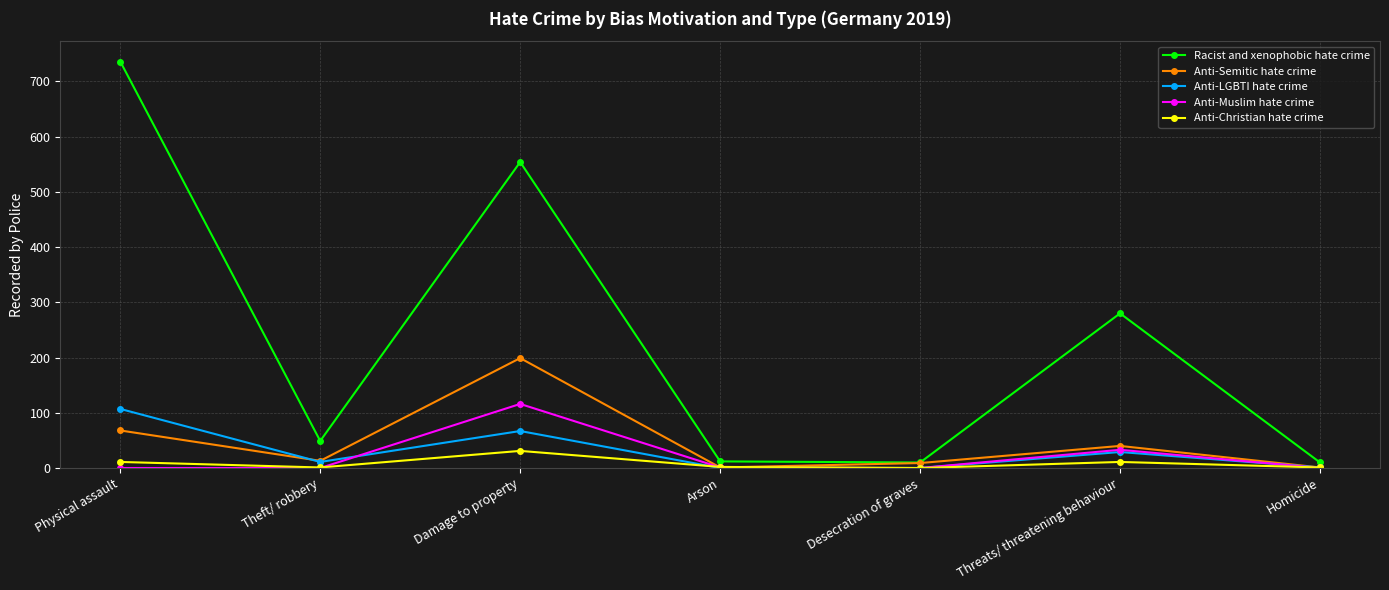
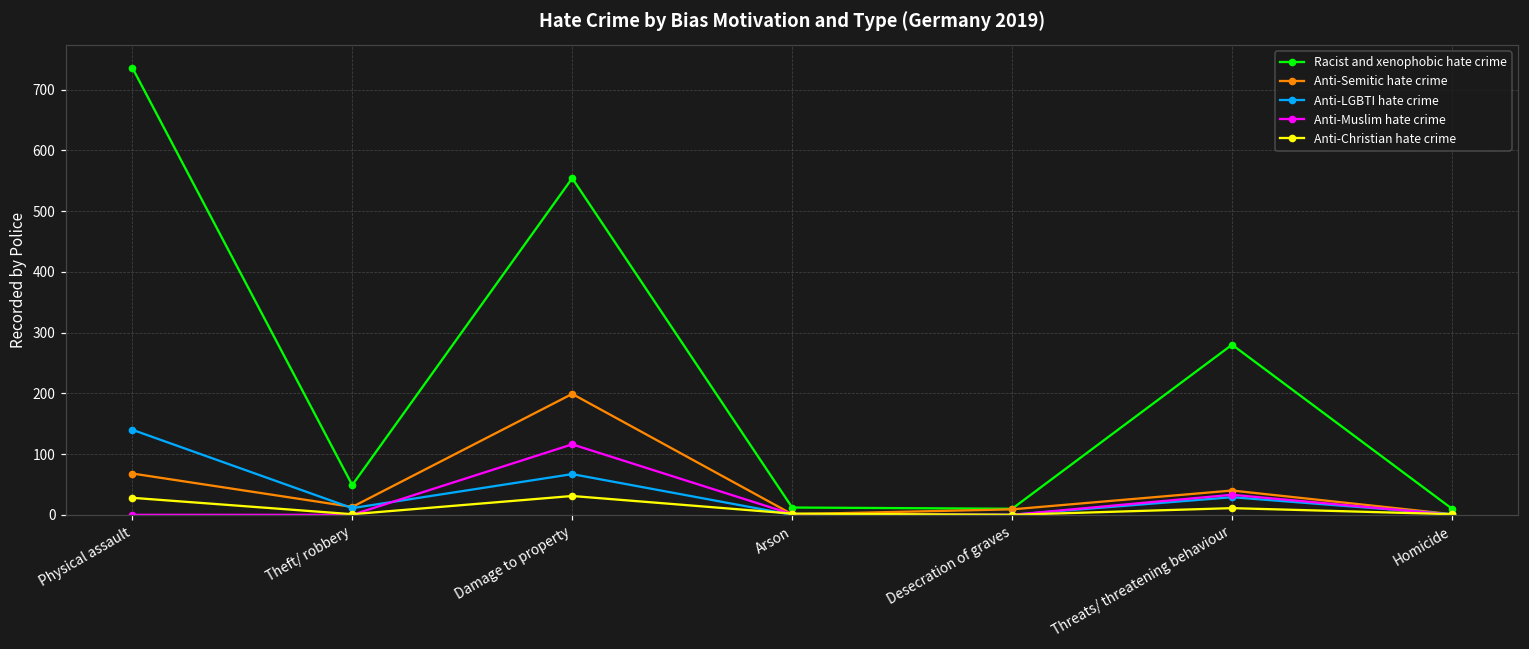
Anti-LGBTI hate crime, Physical assault: 110 -> 140
Anti-Christian hate crime, Physical assault: 10 -> 30
